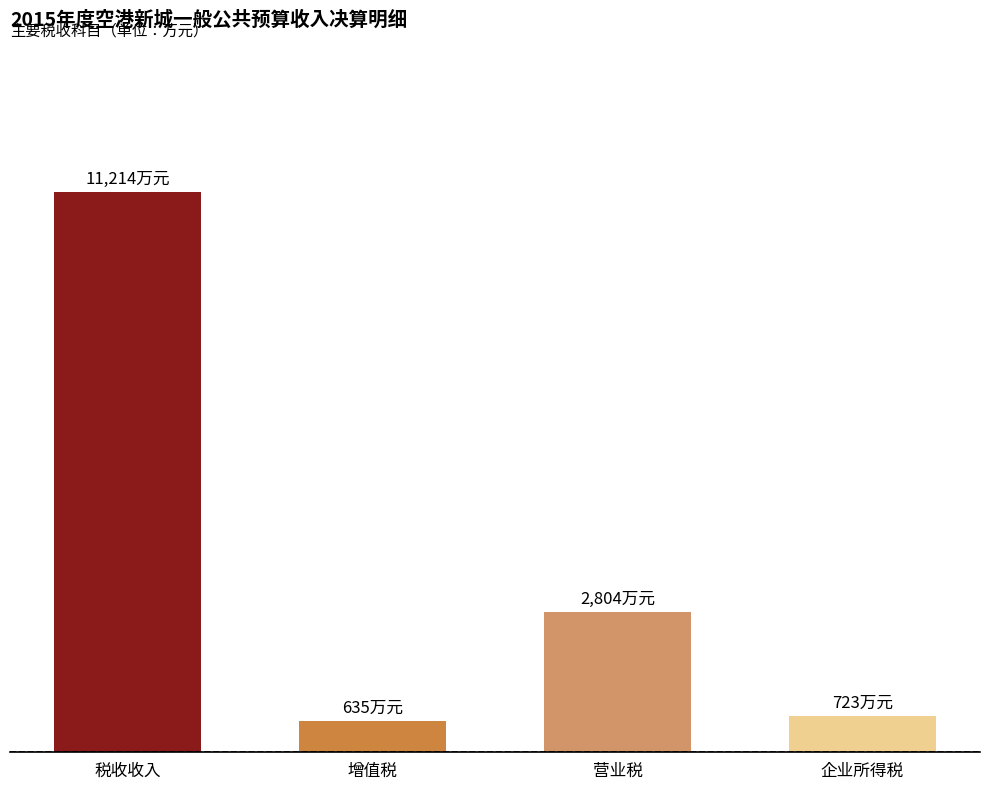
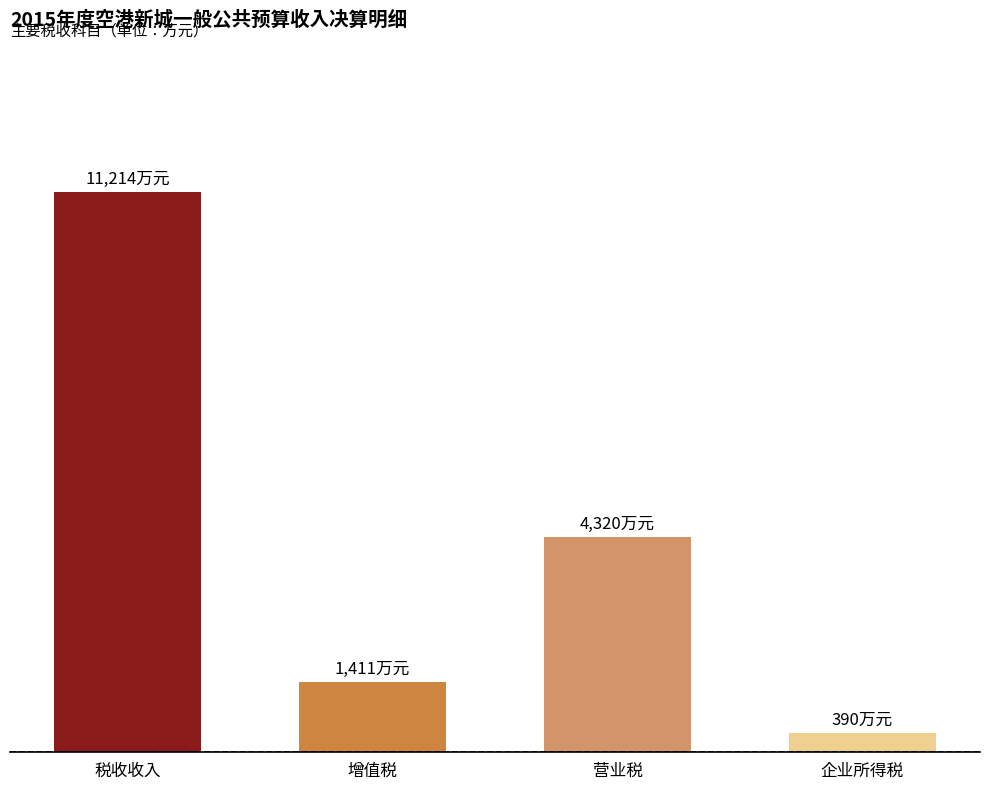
增值税: 635 -> 1,411
营业税: 2,804 -> 4,320
企业所得税: 723 -> 390
